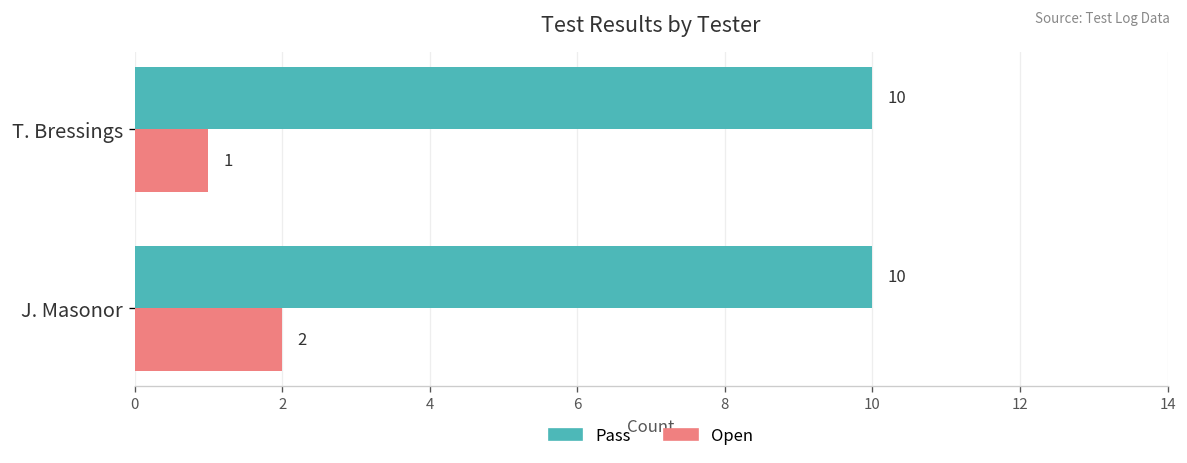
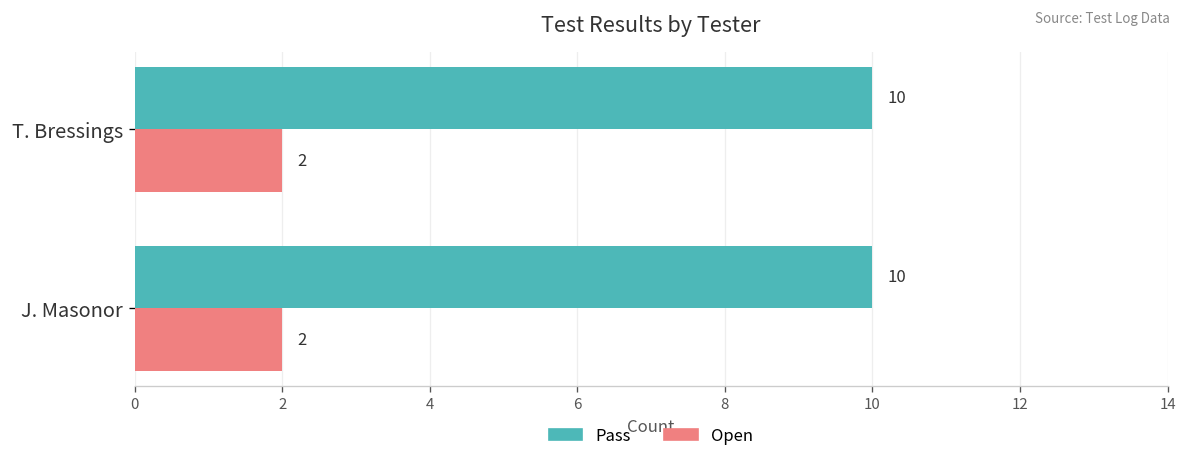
Open, T. Bressings: 1 -> 2
